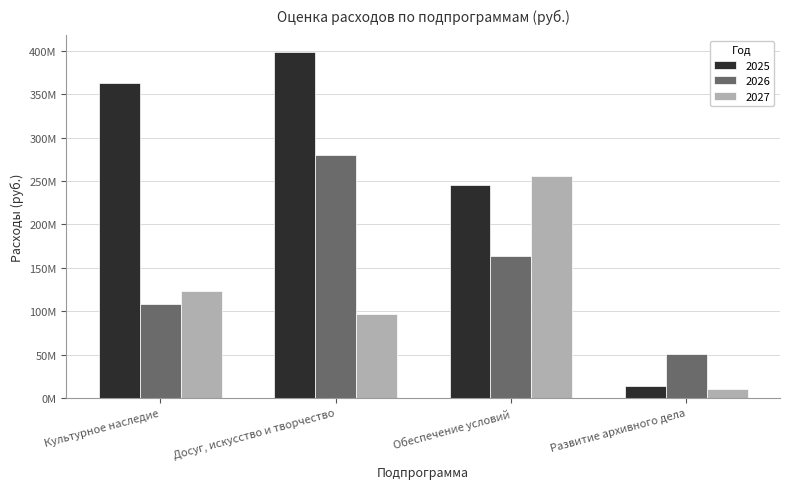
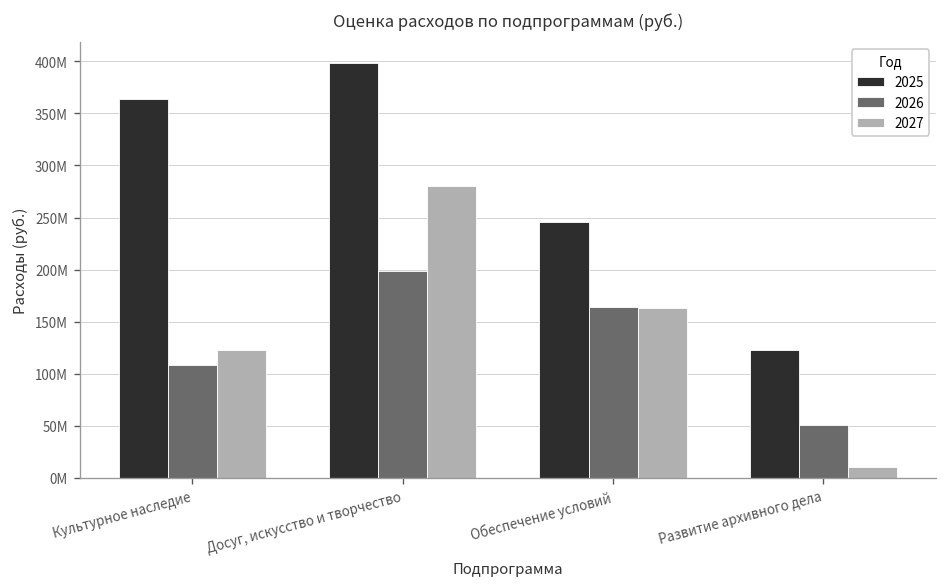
2026, Досуг, искусство и творчество: 280000000 -> 200000000
2027, Досуг, искусство и творчество: 100000000 -> 280000000
2027, Обеспечение условий: 260000000 -> 160000000
2025, Развитие архивного дела: 10000000 -> 120000000
